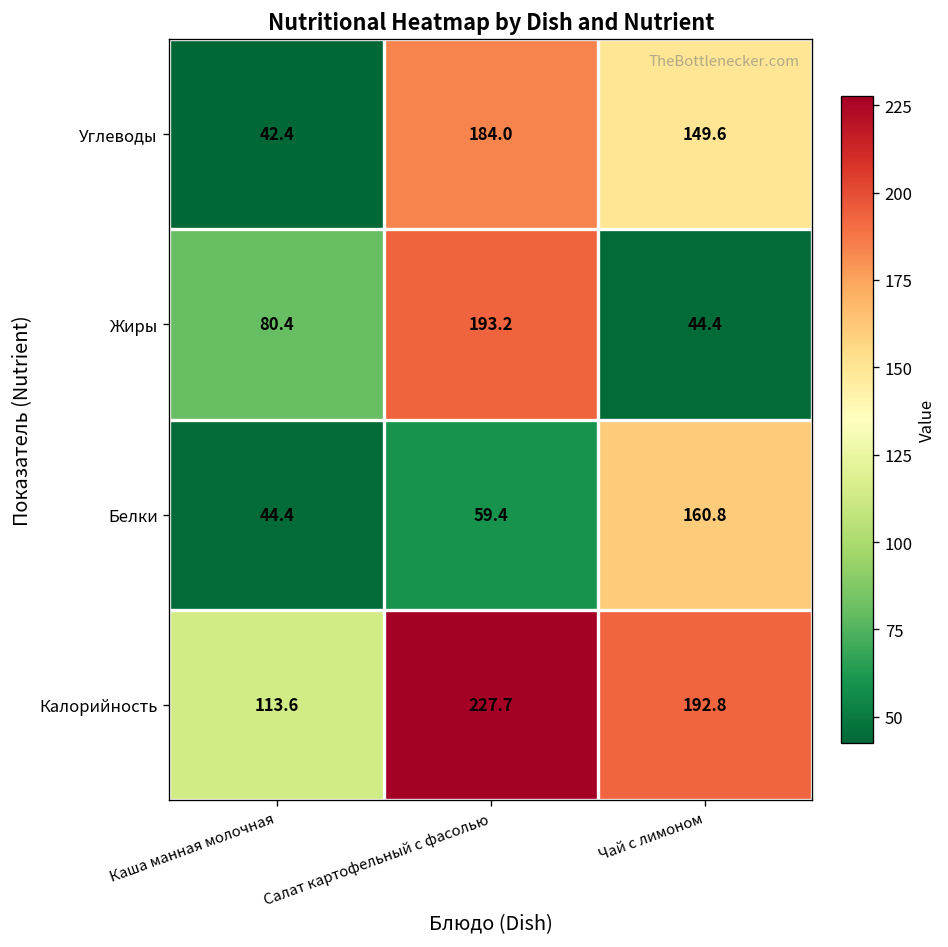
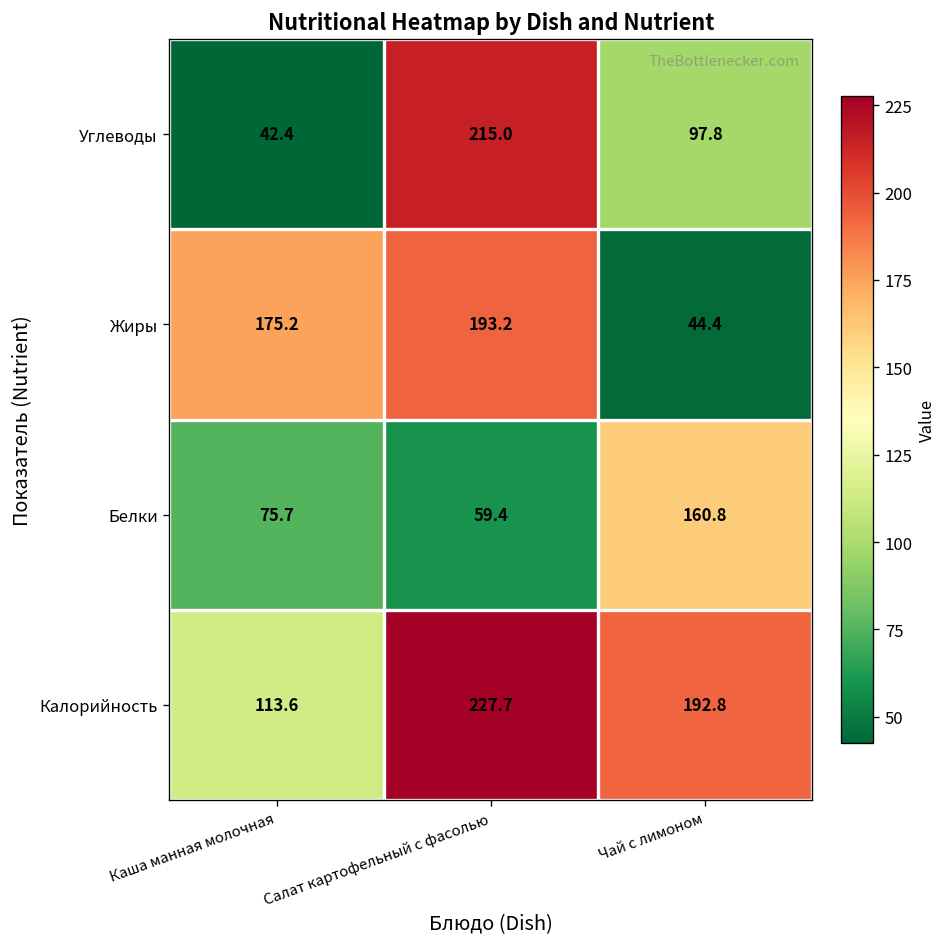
Углеводы, Салат картофельный с фасолью: 184.0 -> 215.0
Углеводы, Чай с лимоном: 149.6 -> 97.8
Жиры, Каша манная молочная: 80.4 -> 175.2
Белки, Каша манная молочная: 44.4 -> 75.7
